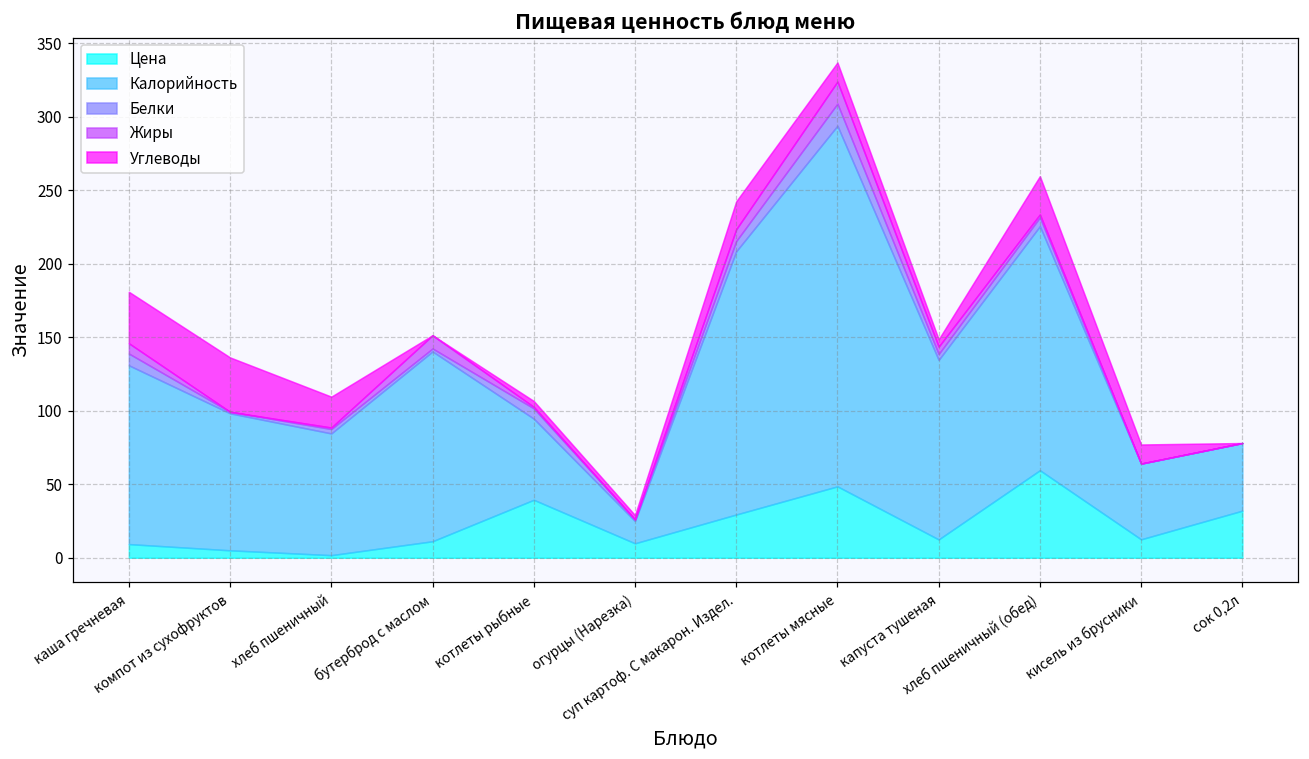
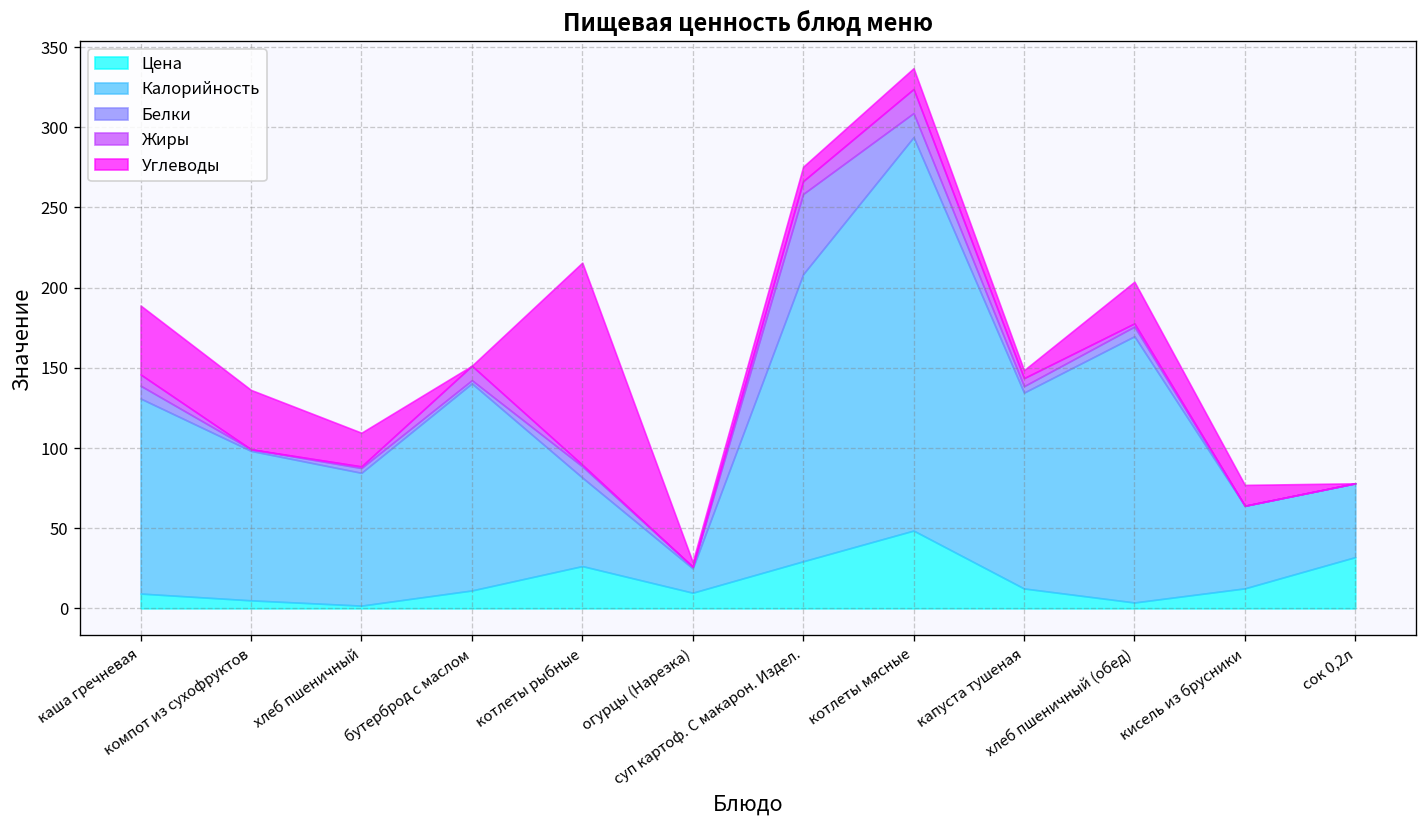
Углеводы, каша гречневая: 35 -> 43
Цена, котлеты рыбные: 39 -> 26
Углеводы, котлеты рыбные: 4 -> 126
Белки, суп картоф. С макарон. Издел.: 7 -> 50
Углеводы, суп картоф. С макарон. Издел.: 19 -> 9
Цена, хлеб пшеничный (обед): 60 -> 4
